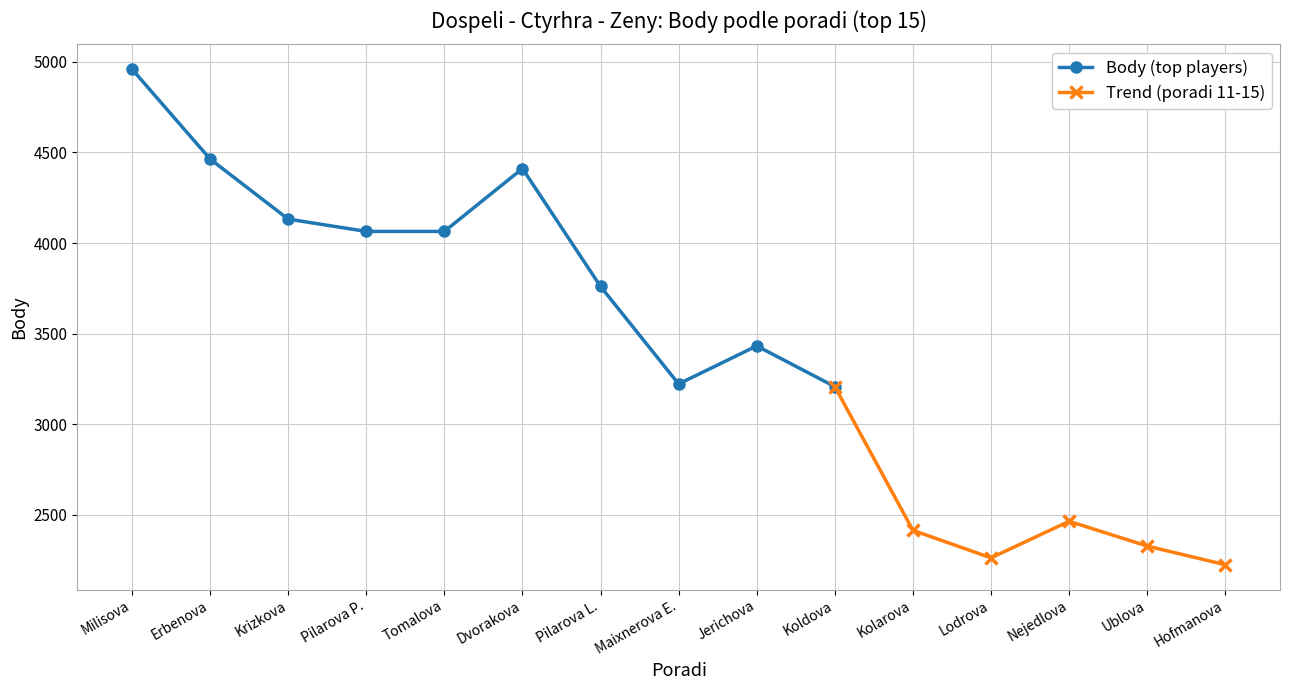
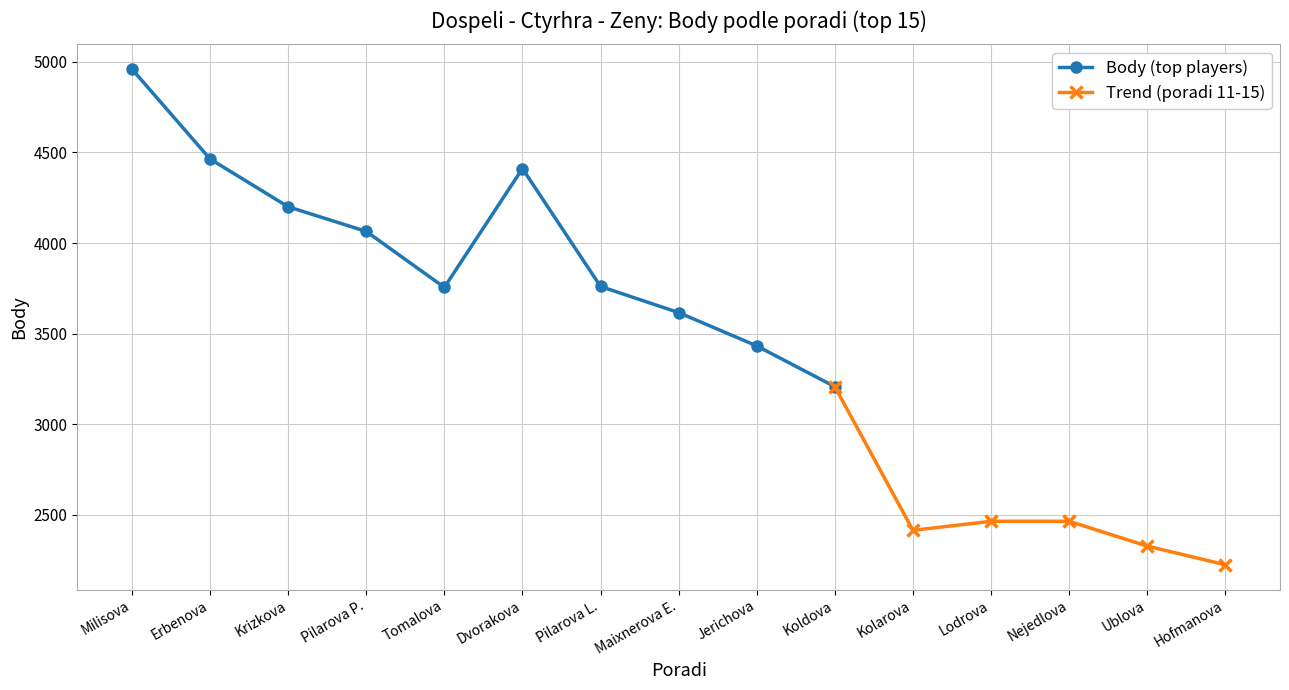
Body (top players), Krizkova: 4130 -> 4200
Body (top players), Tomalova: 4060 -> 3760
Body (top players), Maixnerova E.: 3220 -> 3620
Trend (poradi 11-15), Lodrova: 2260 -> 2460
